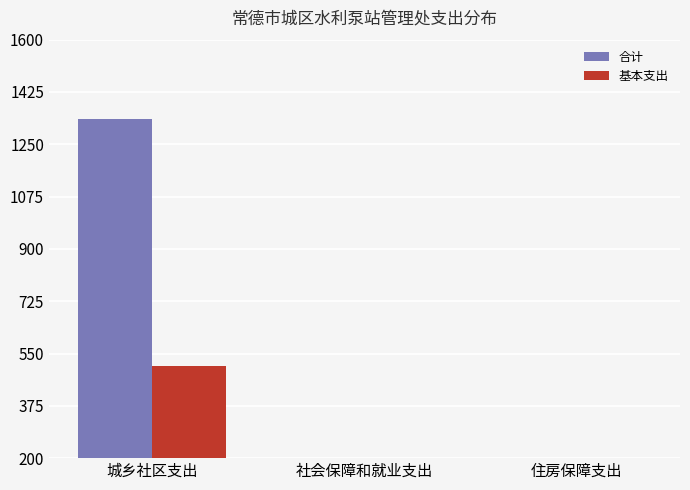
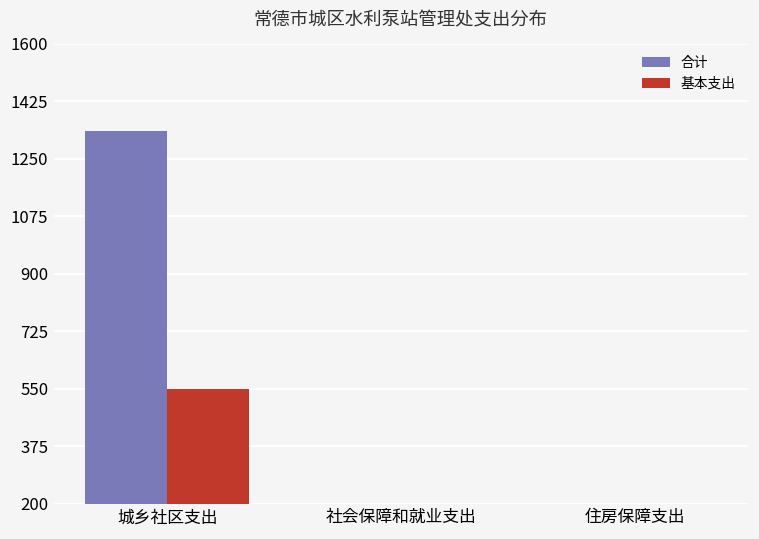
基本支出, 城乡社区支出: 510 -> 550
